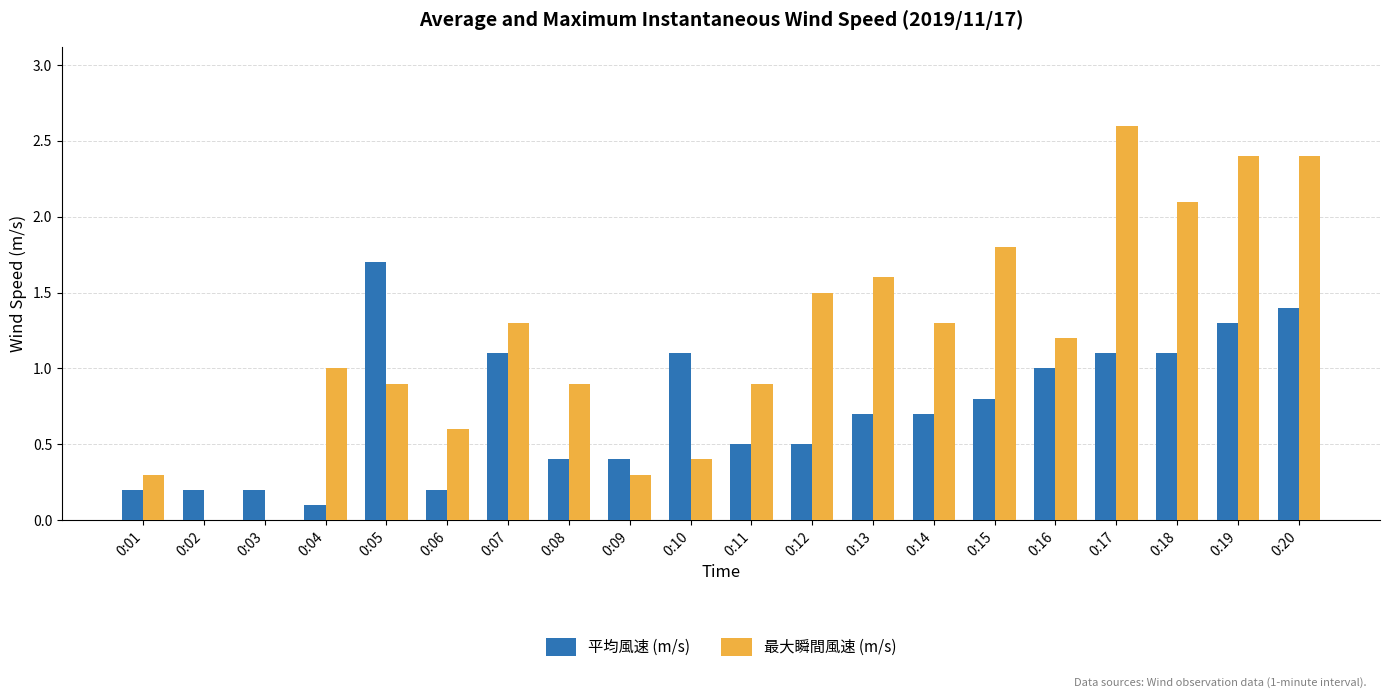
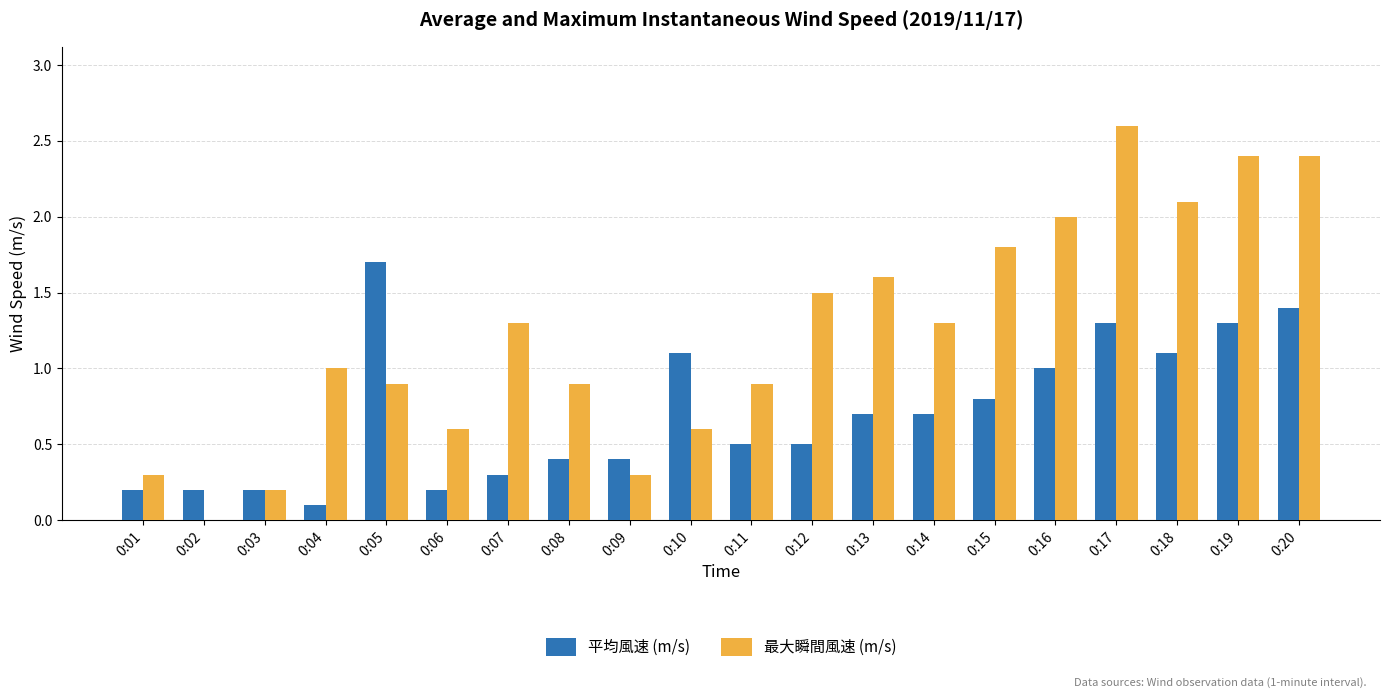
最大瞬間風速 (m/s), 0:03: 0.0 -> 0.2
平均風速 (m/s), 0:07: 1.1 -> 0.3
最大瞬間風速 (m/s), 0:10: 0.4 -> 0.6
最大瞬間風速 (m/s), 0:16: 1.2 -> 2.0
平均風速 (m/s), 0:17: 1.1 -> 1.3
